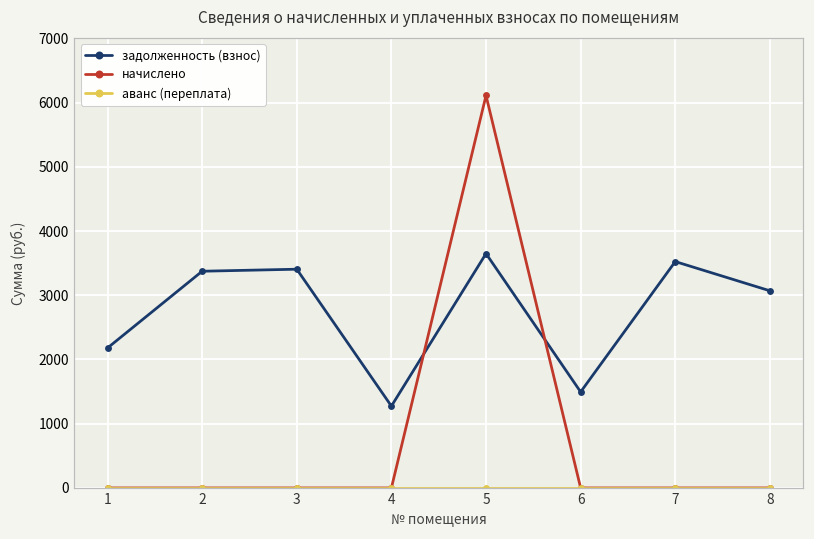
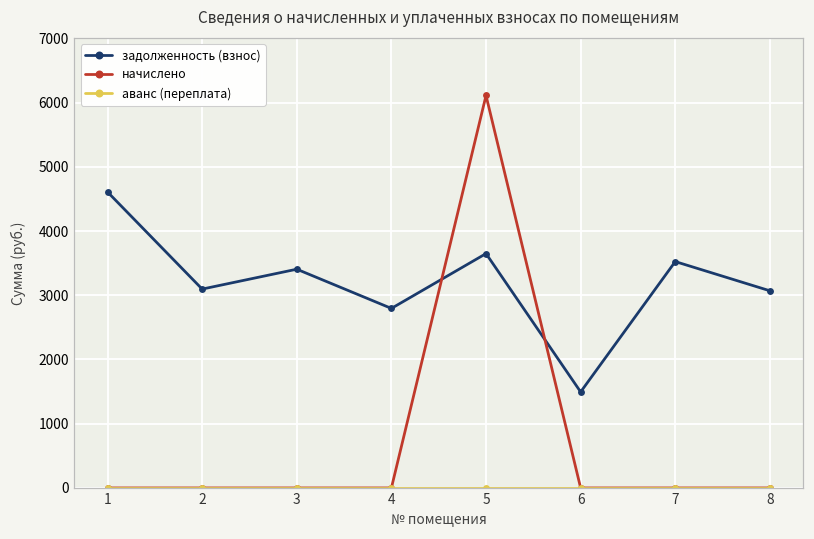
задолженность (взнос), 1: 2200 -> 4600
задолженность (взнос), 2: 3400 -> 3100
задолженность (взнос), 4: 1300 -> 2800
